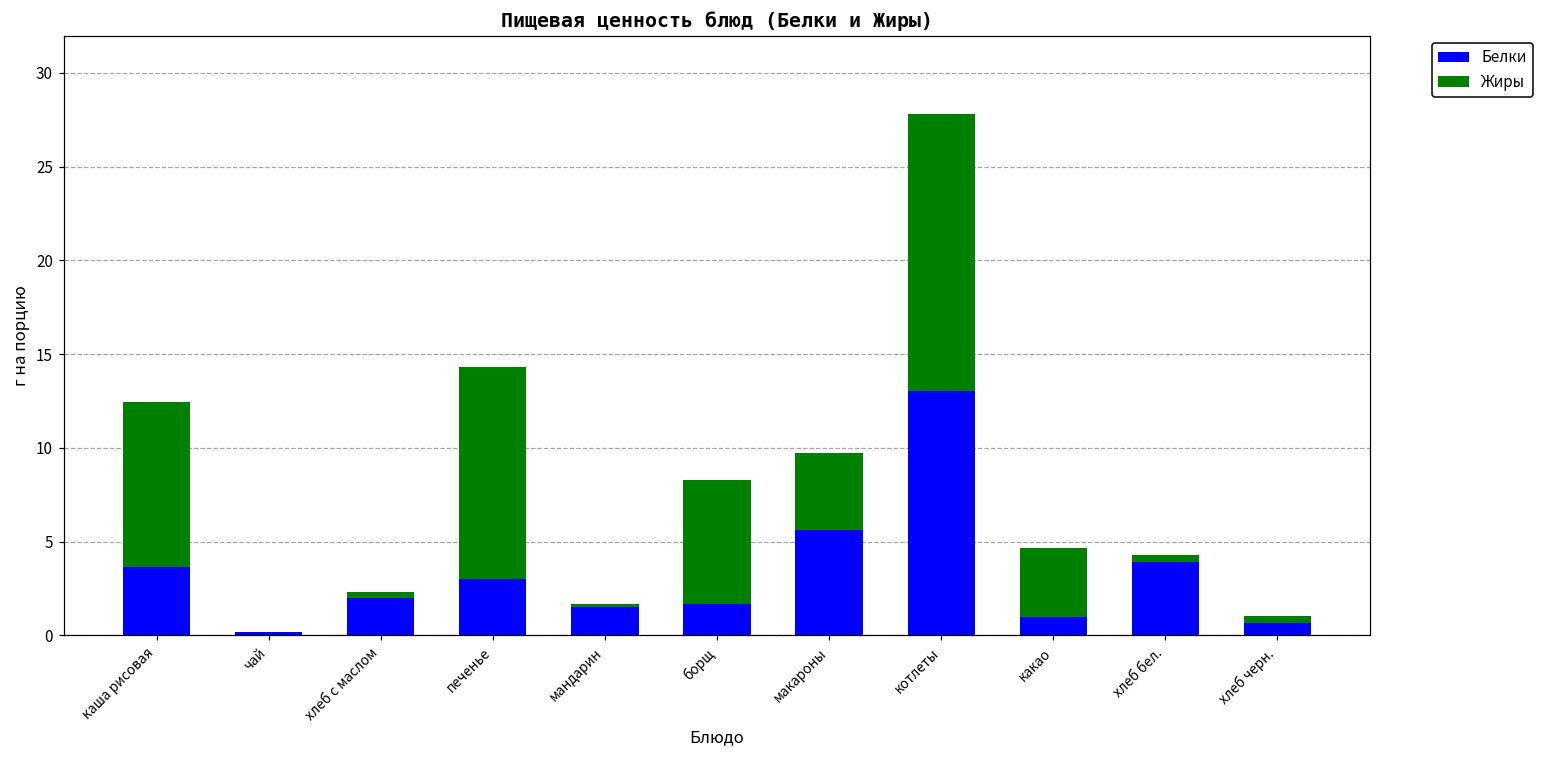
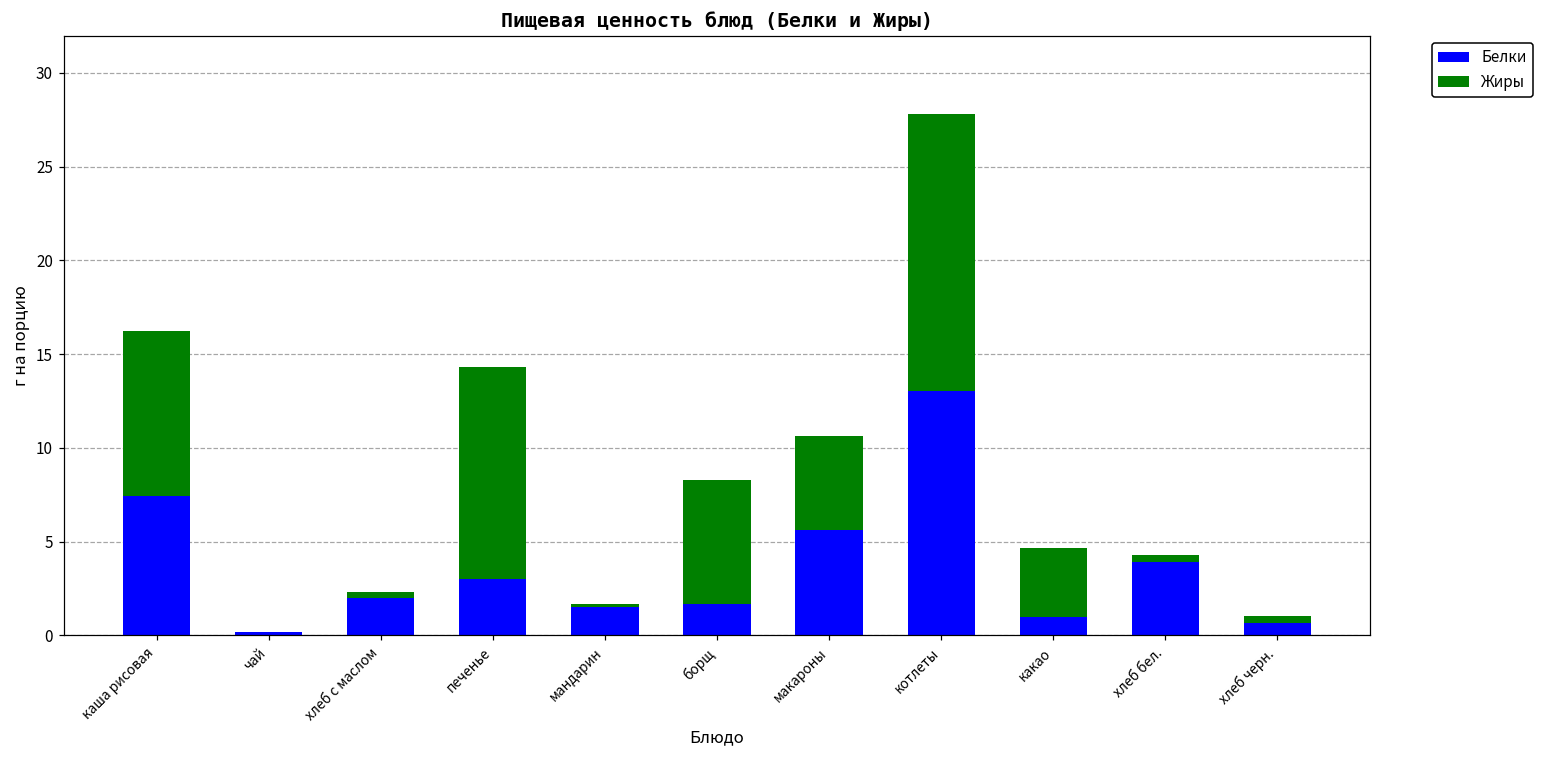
Белки, каша рисовая: 3.7 -> 7.4
Жиры, макароны: 4.1 -> 5.0
